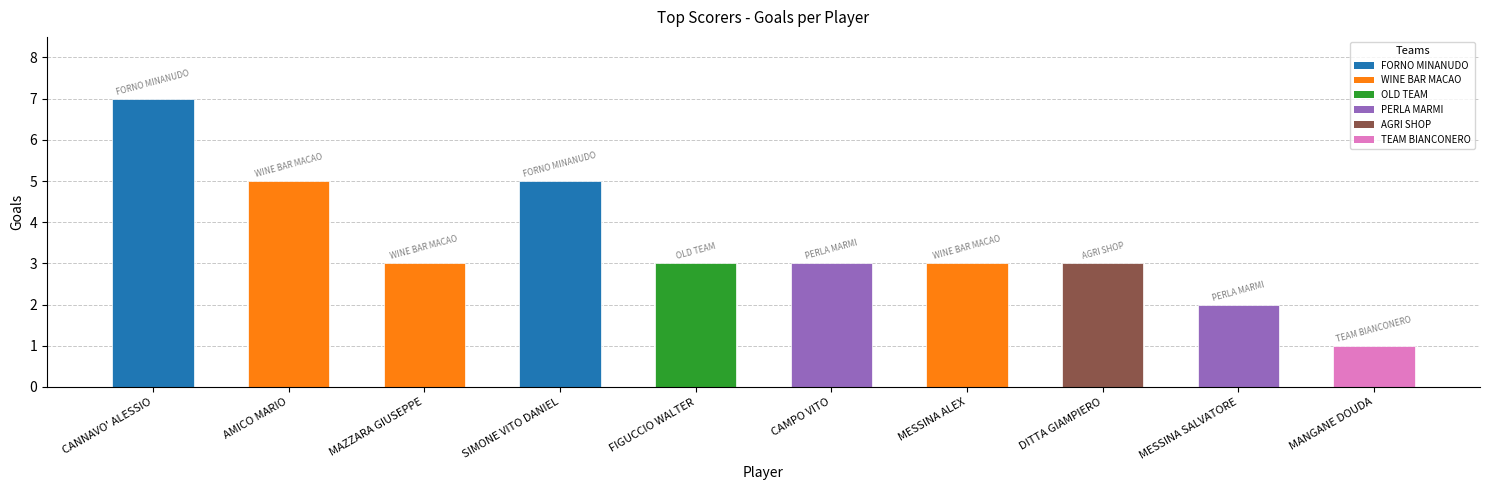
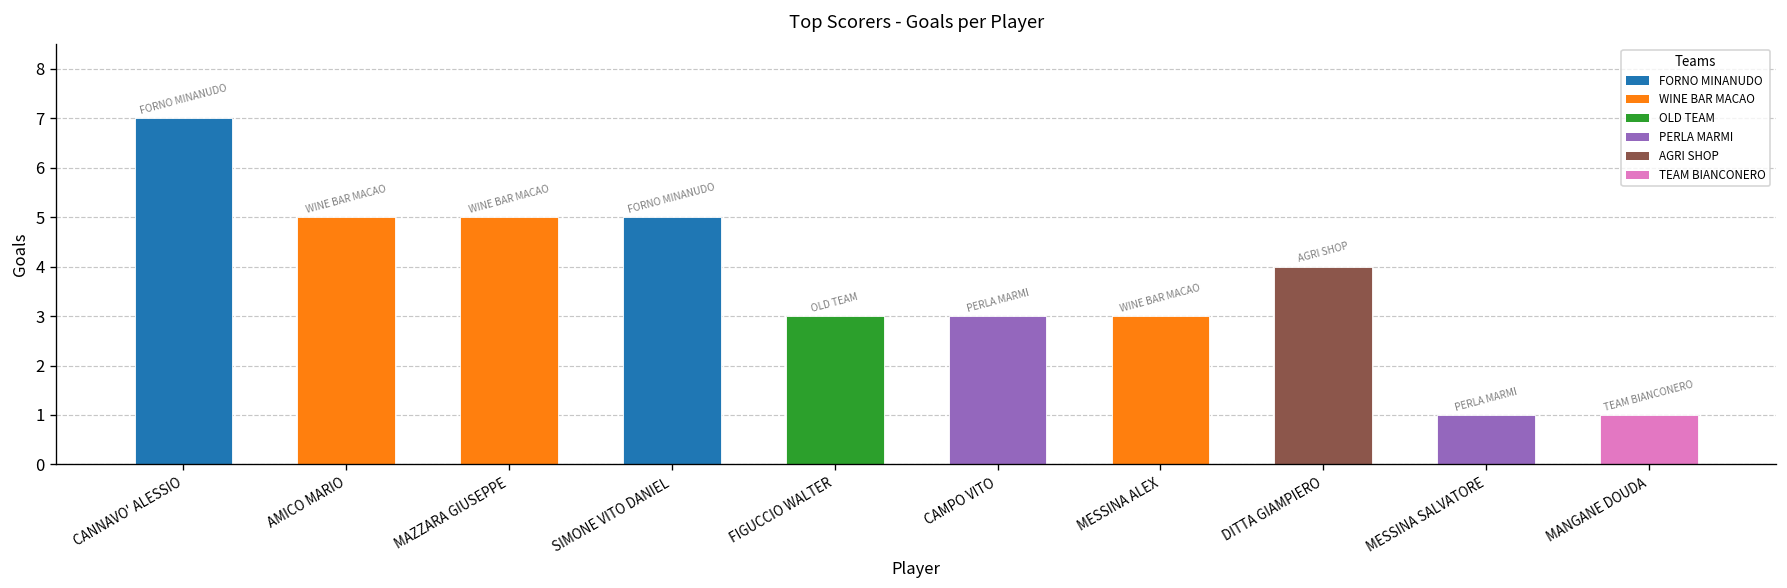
MAZZARA GIUSEPPE: 3 -> 5
DITTA GIAMPIERO: 3 -> 4
MESSINA SALVATORE: 2 -> 1
